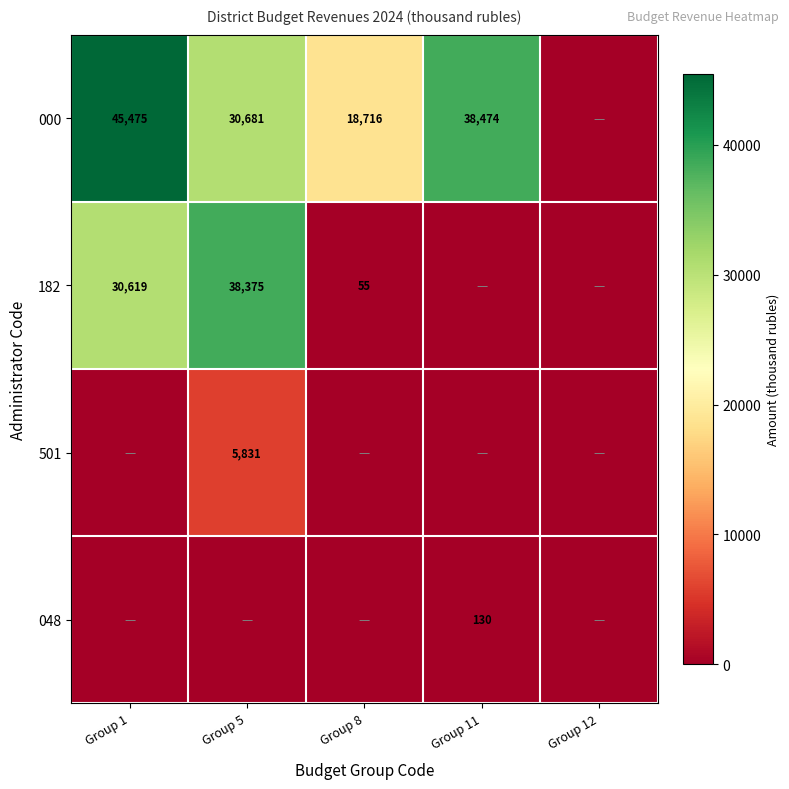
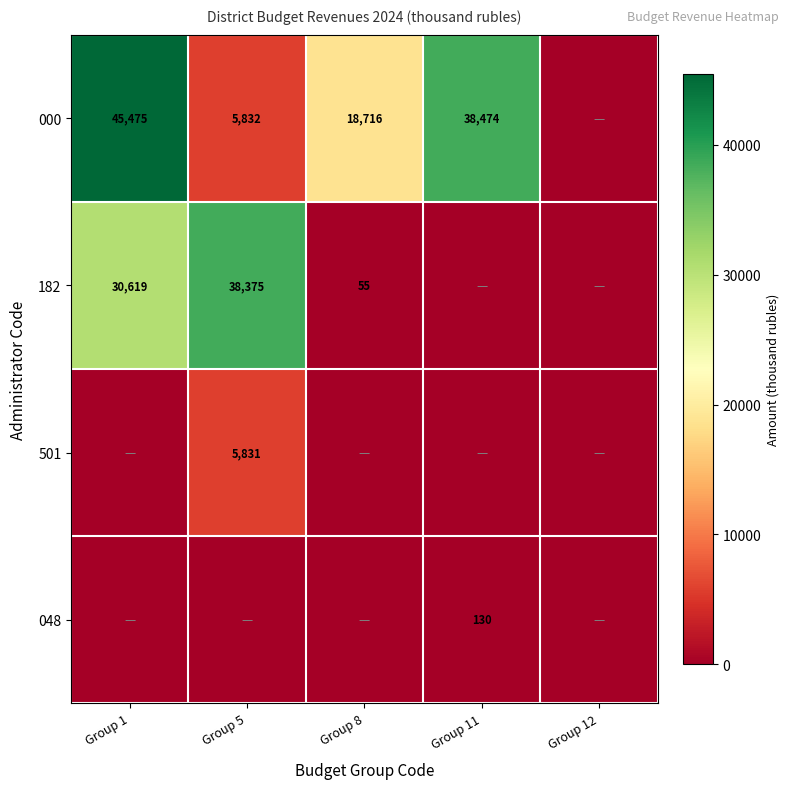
000, Group 5: 30,681 -> 5,832
